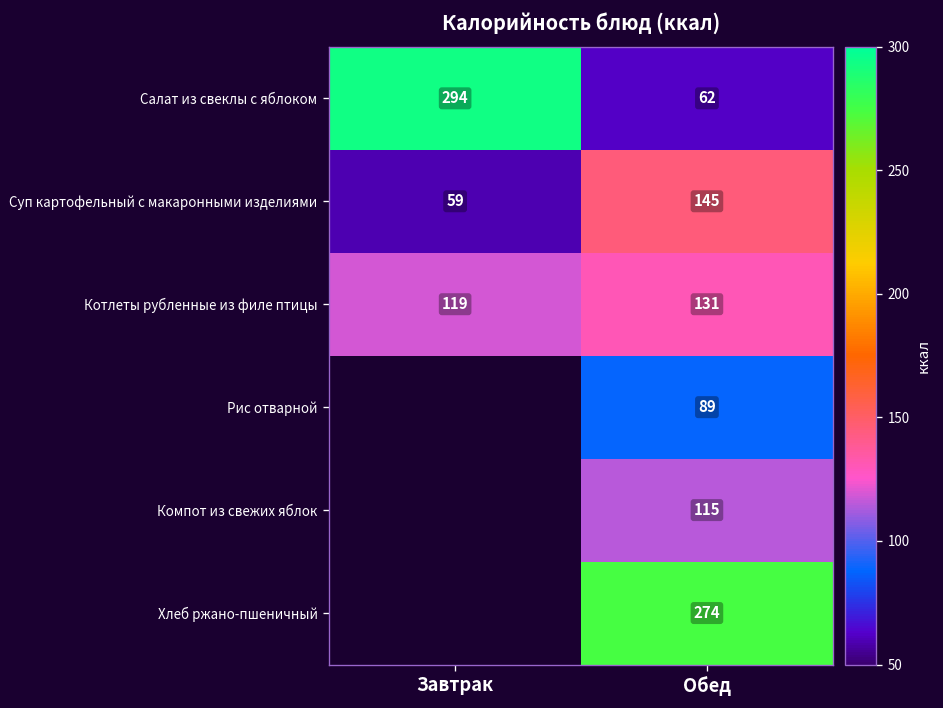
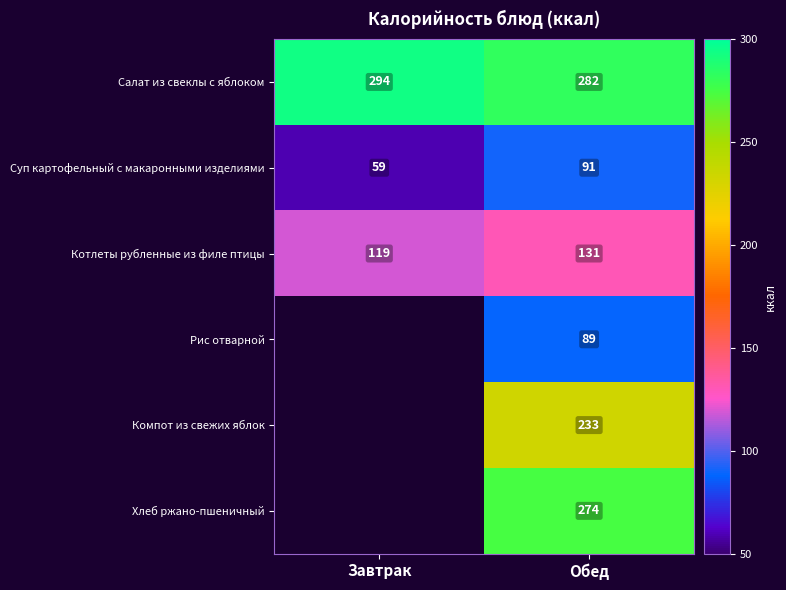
Салат из свеклы с яблоком, Обед: 62 -> 282
Суп картофельный с макаронными изделиями, Обед: 145 -> 91
Компот из свежих яблок, Обед: 115 -> 233
